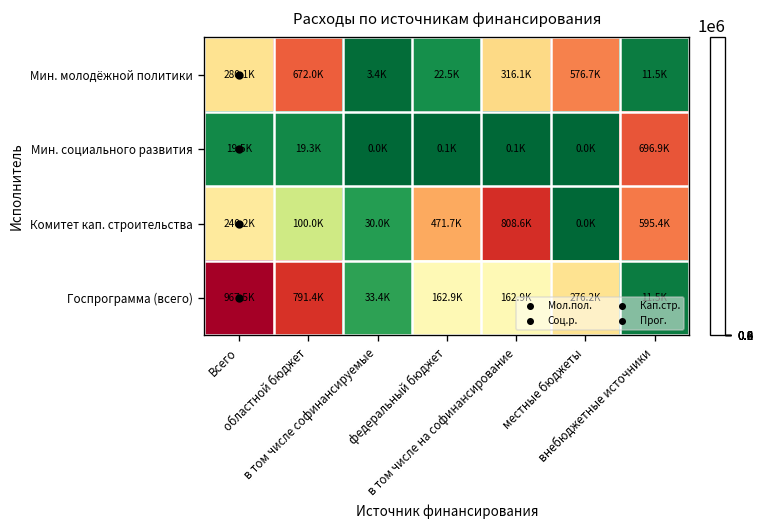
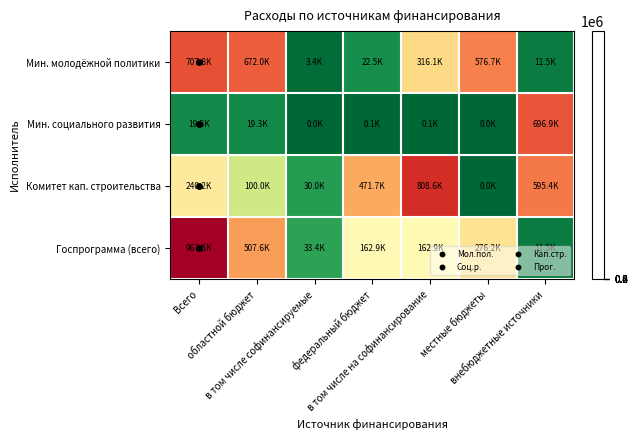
Мин. молодёжной политики, Всего: 280.1K -> 707.8K
Госпрограмма (всего), областной бюджет: 791.4K -> 507.6K
